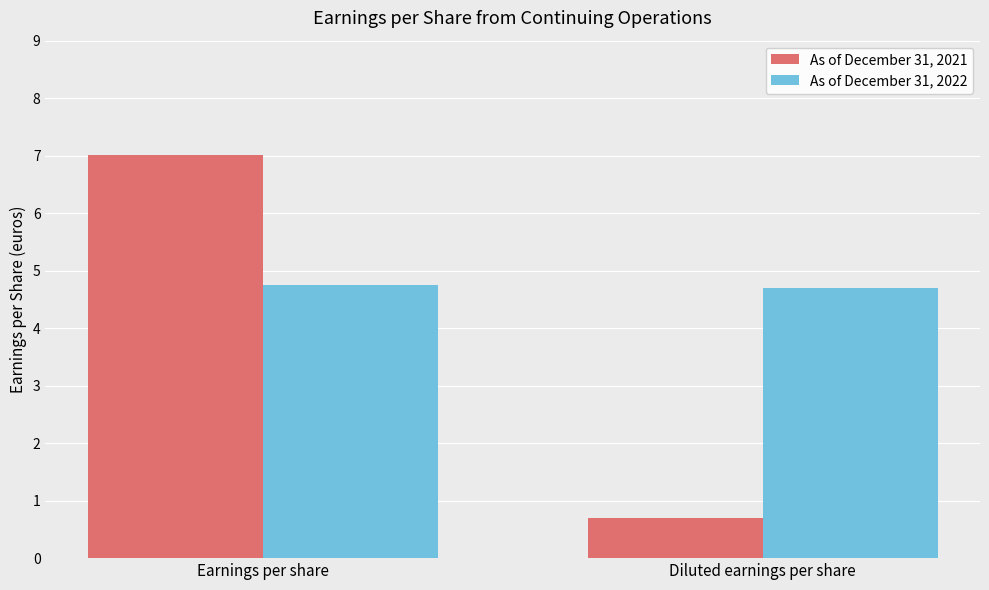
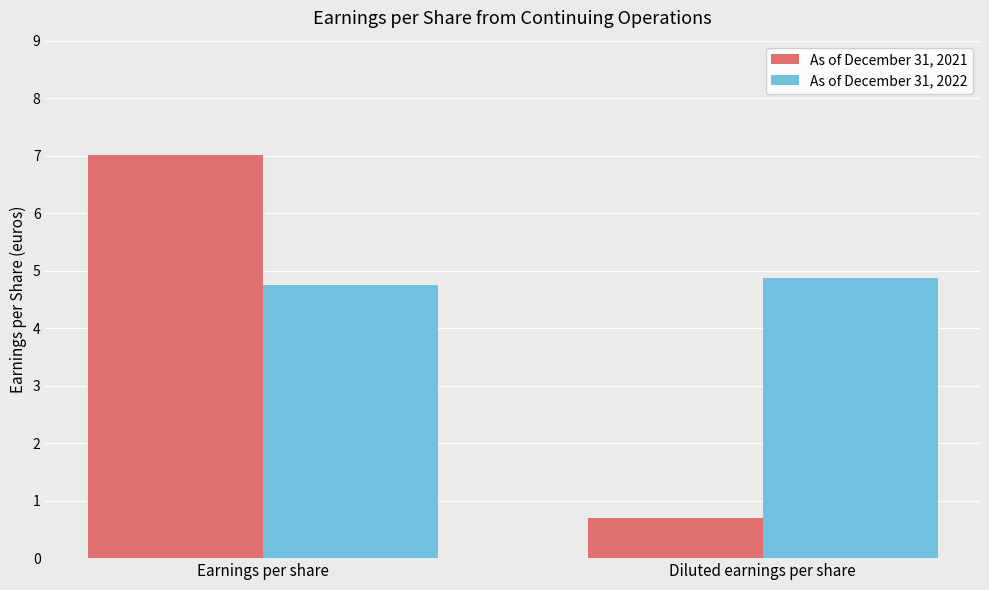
As of December 31, 2022, Diluted earnings per share: 4.7 -> 4.9
